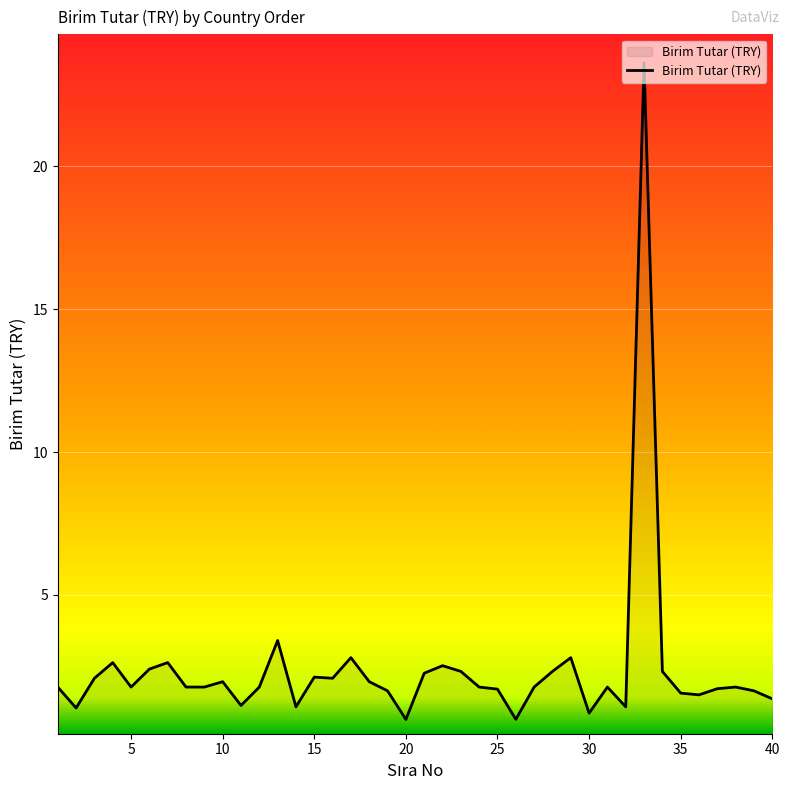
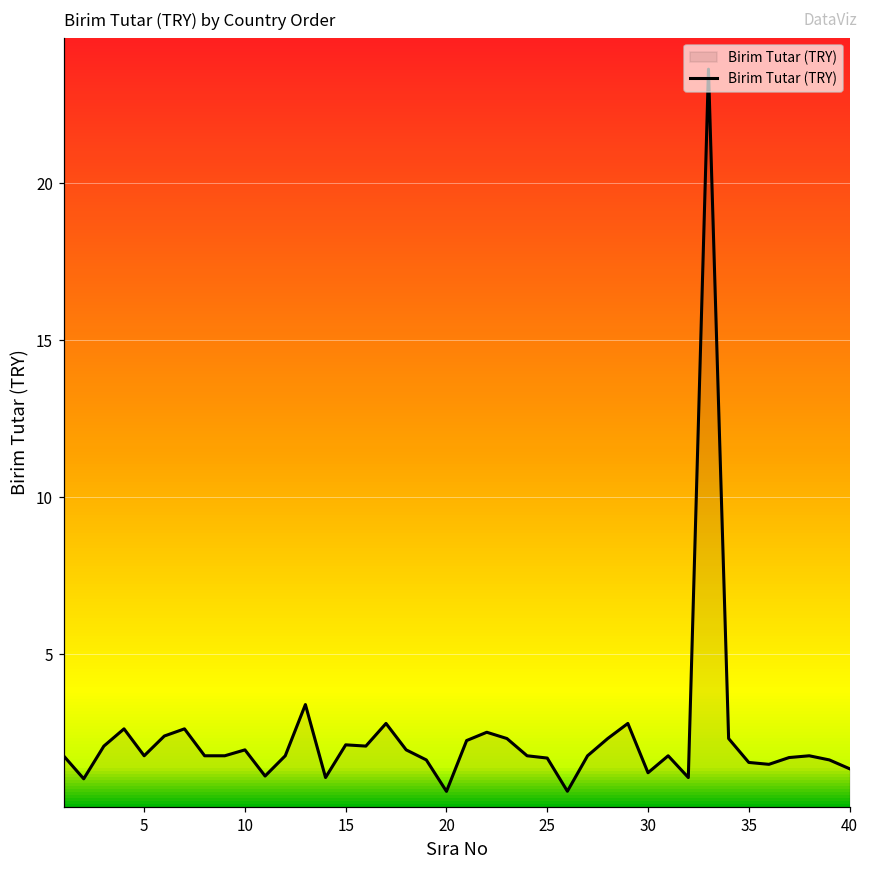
30: 0.9 -> 1.2
